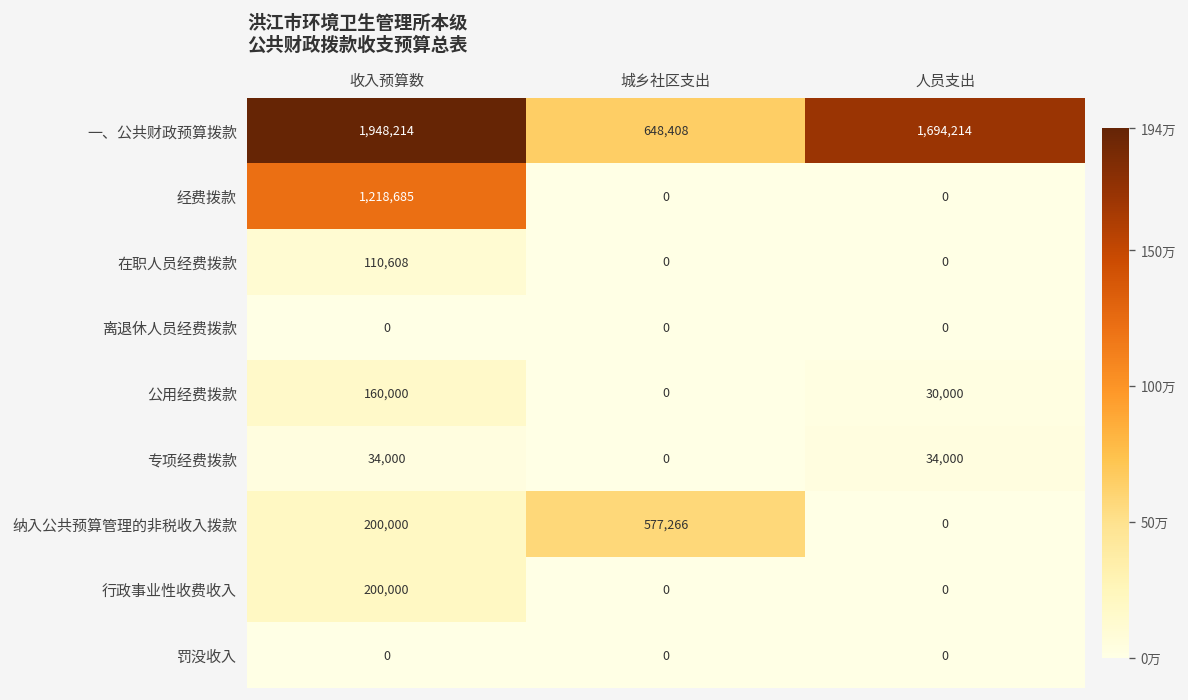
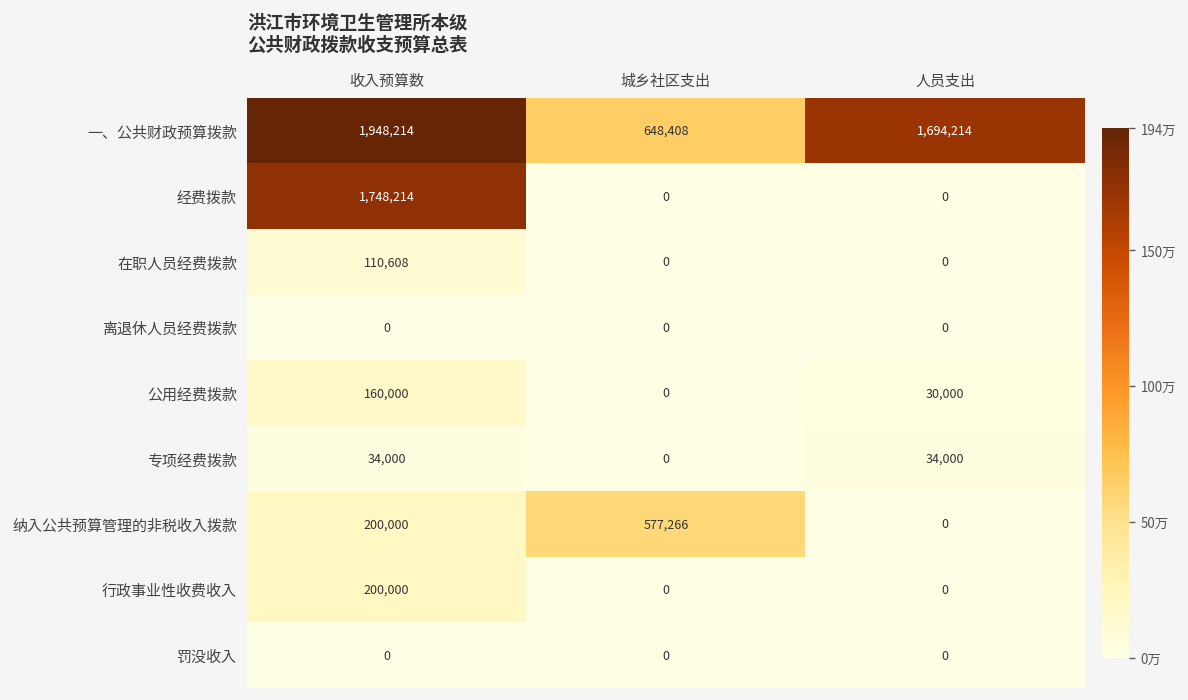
经费拨款, 收入预算数: 1,218,685 -> 1,748,214
